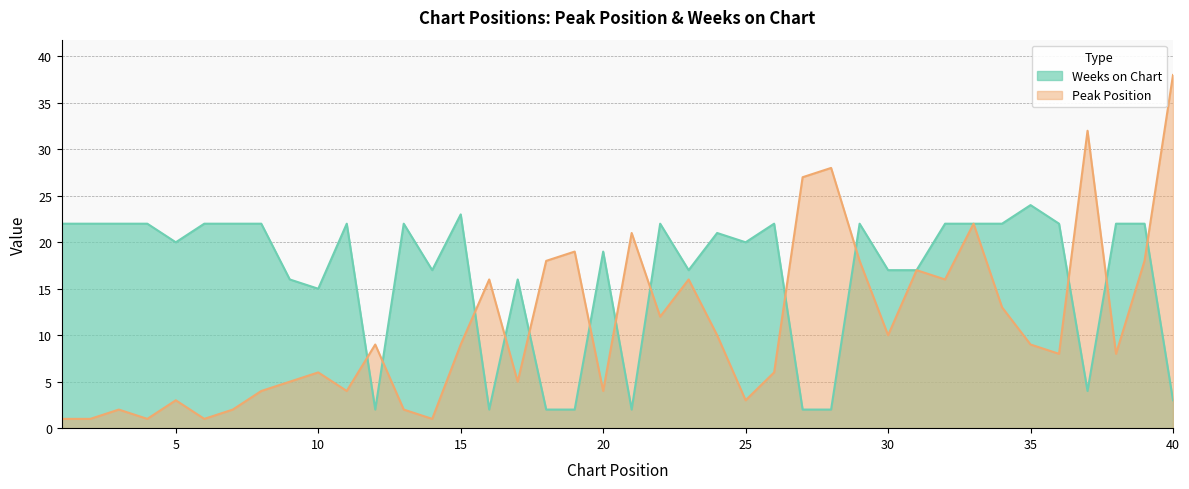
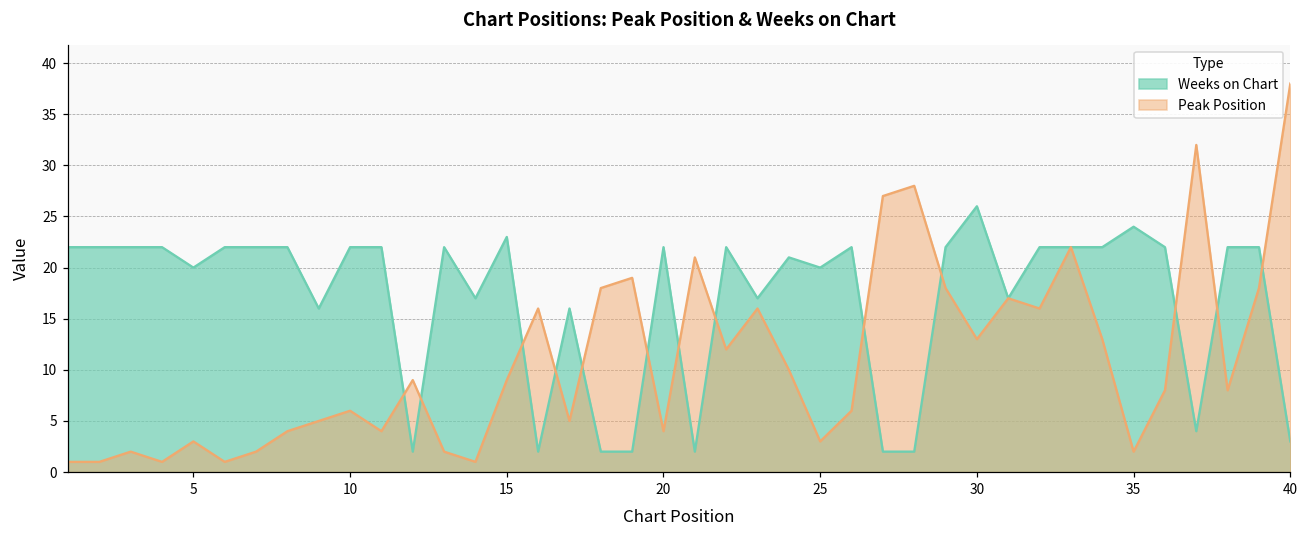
Weeks on Chart, 10: 15 -> 22
Weeks on Chart, 20: 19 -> 22
Weeks on Chart, 30: 17 -> 26
Peak Position, 30: 10 -> 13
Peak Position, 35: 9 -> 2
